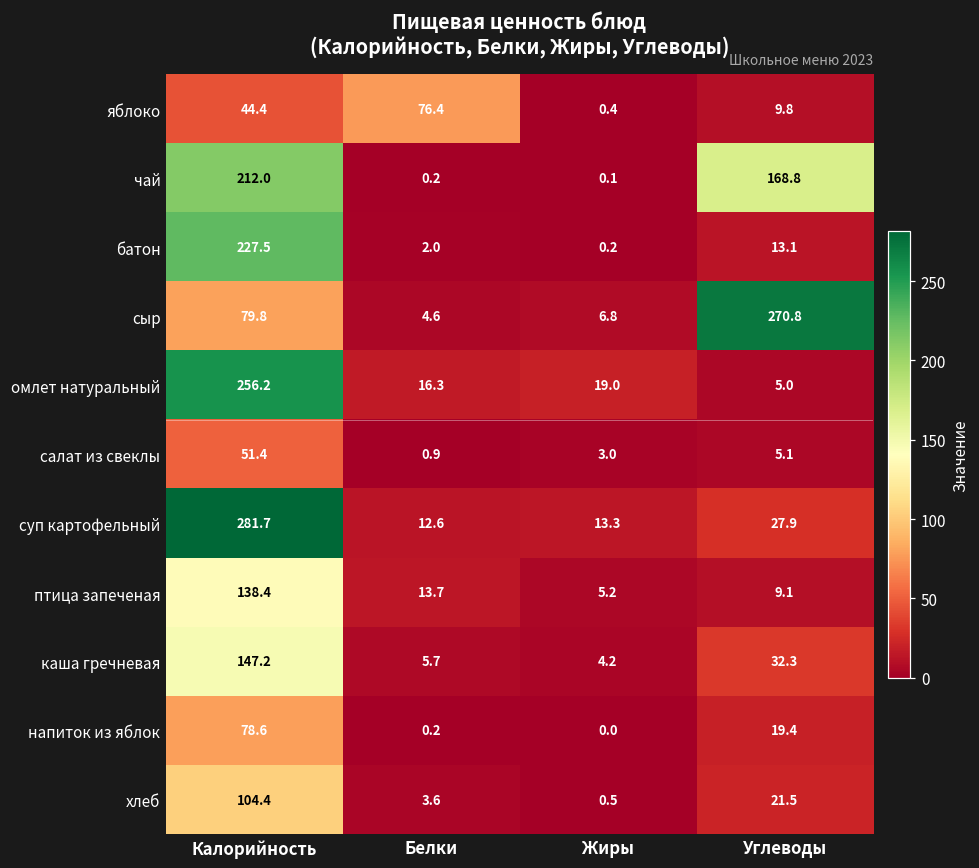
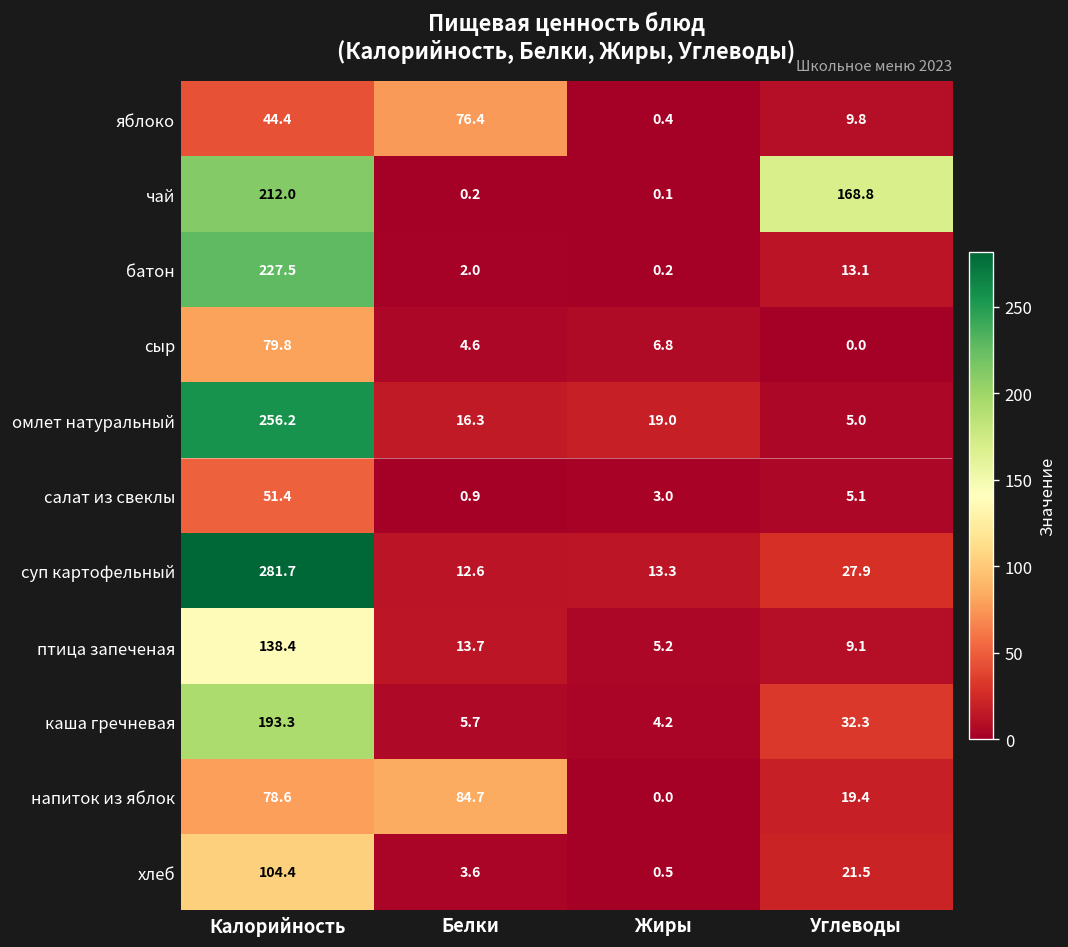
сыр, Углеводы: 270.8 -> 0.0
каша гречневая, Калорийность: 147.2 -> 193.3
напиток из яблок, Белки: 0.2 -> 84.7
